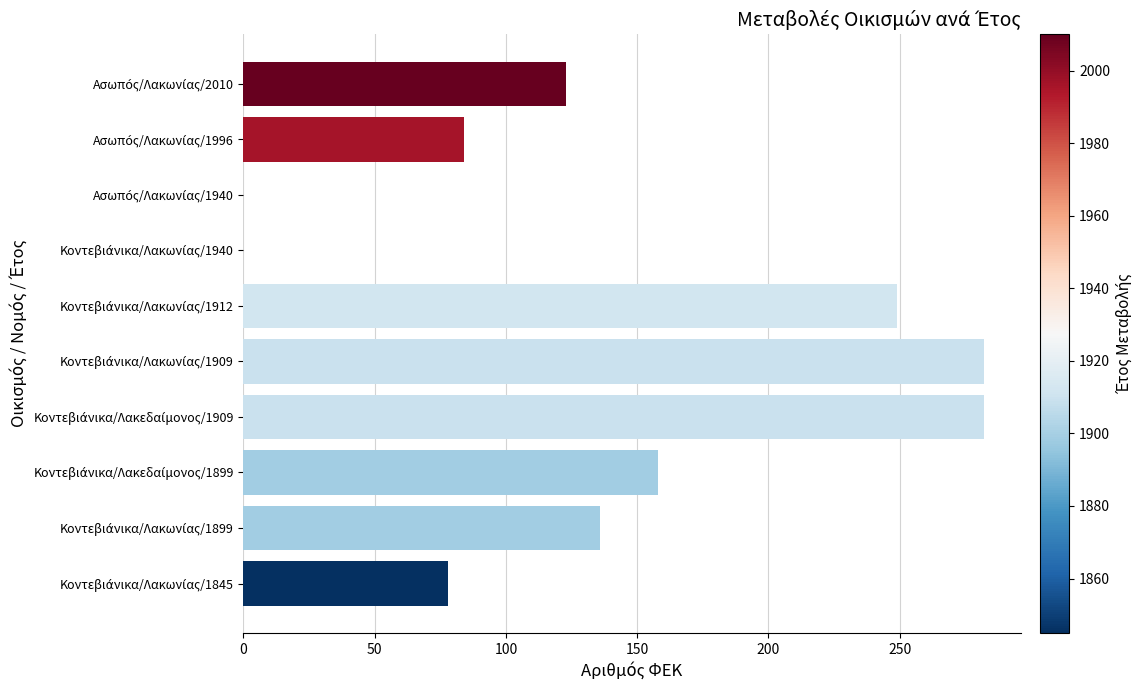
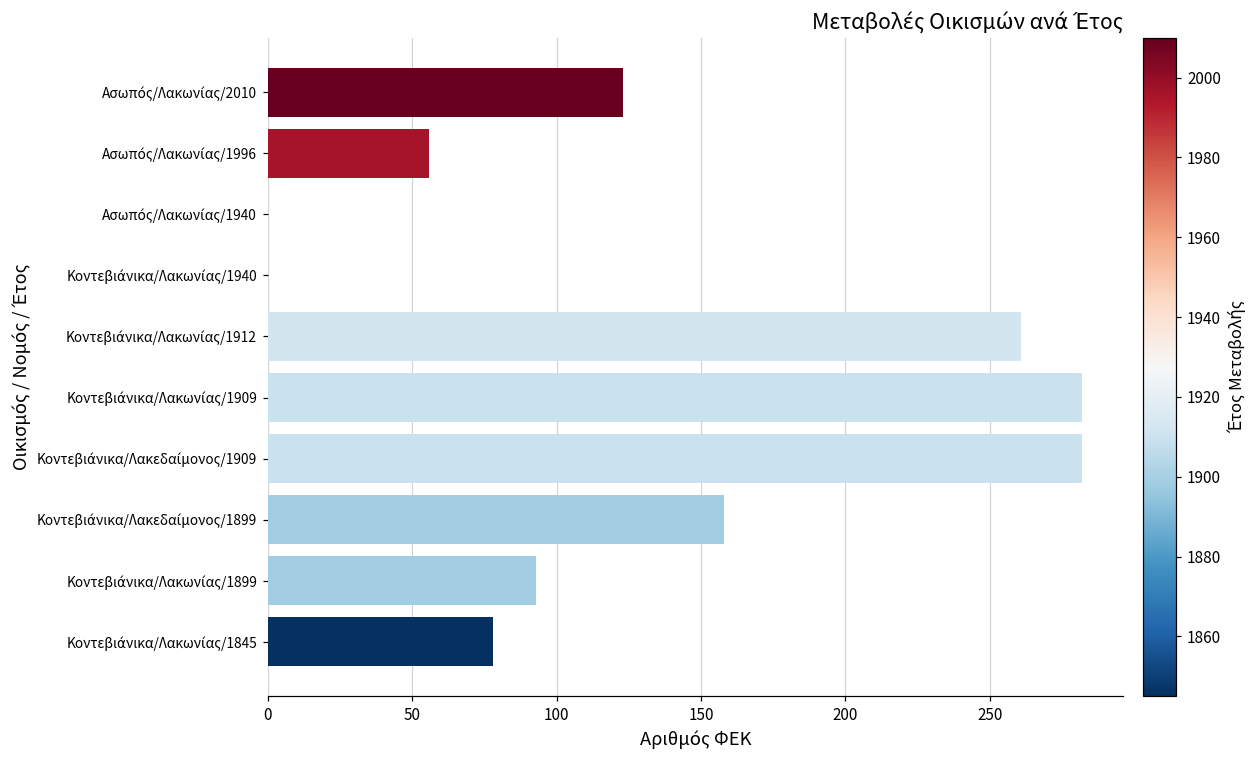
Ασωπός/Λακωνίας/1996: 84 -> 56
Κοντεβιάνικα/Λακωνίας/1912: 249 -> 261
Κοντεβιάνικα/Λακωνίας/1899: 136 -> 93
